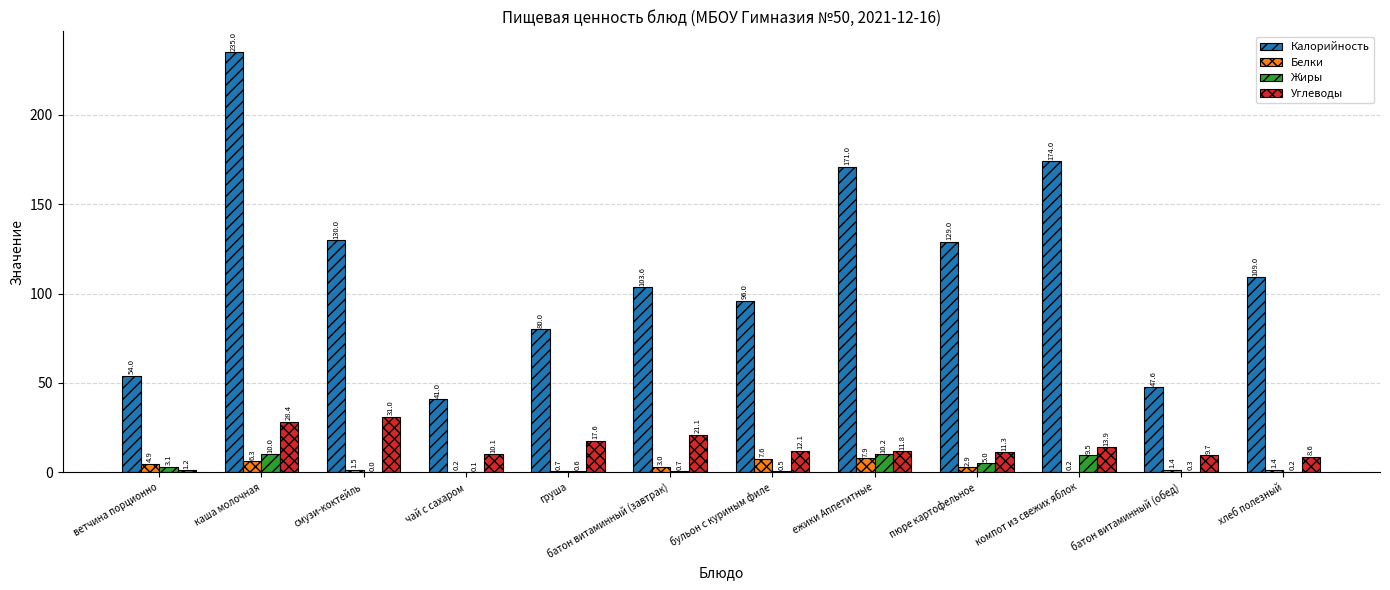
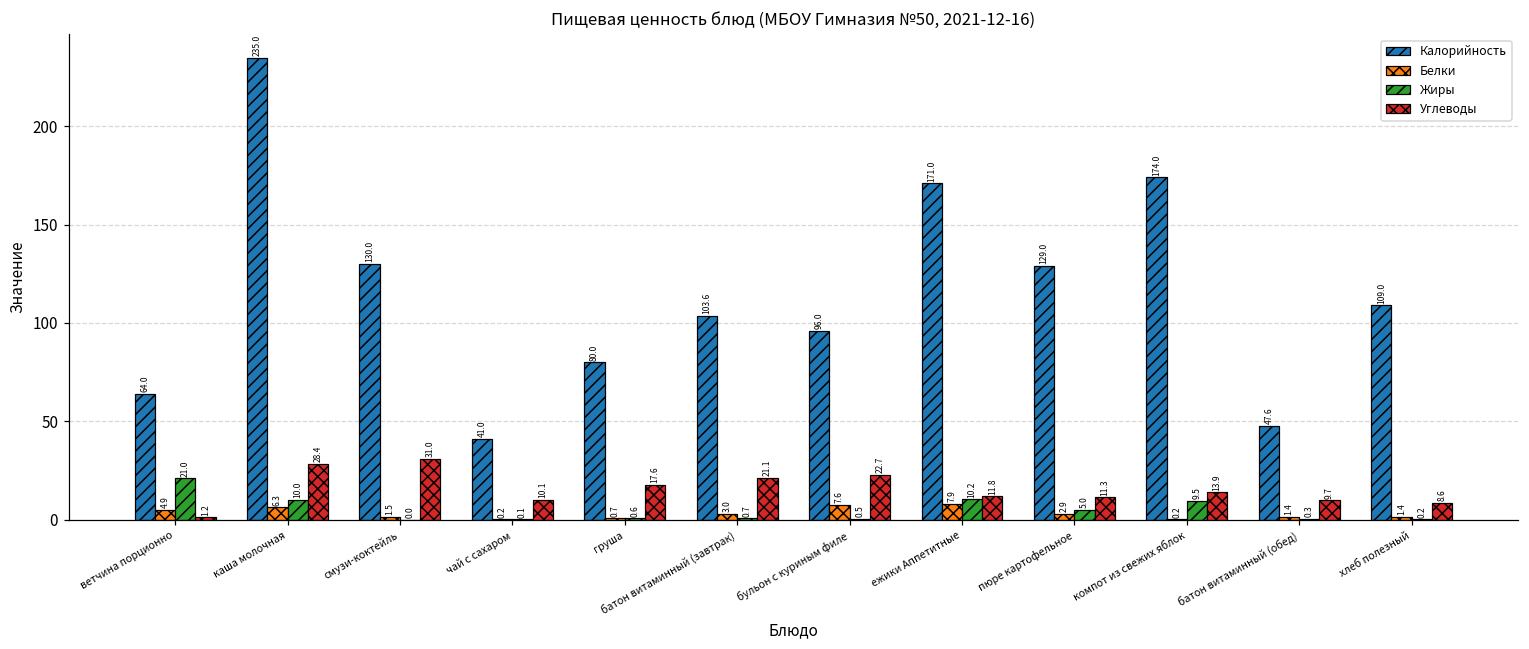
Калорийность, ветчина порционно: 54.0 -> 64.0
Жиры, ветчина порционно: 3.1 -> 21.0
Углеводы, бульон с куриным филе: 12.1 -> 22.7
